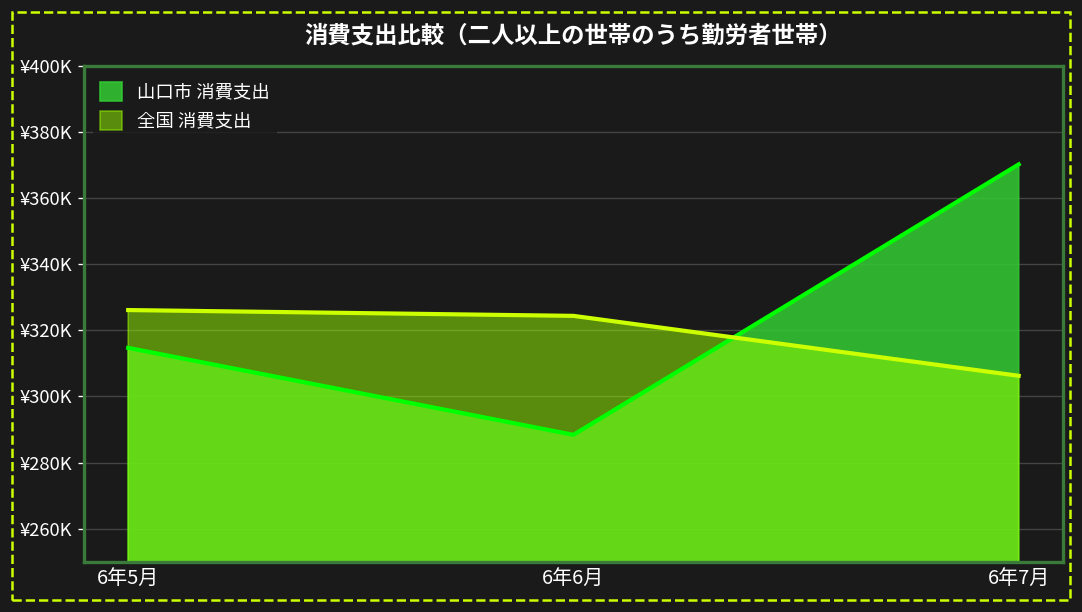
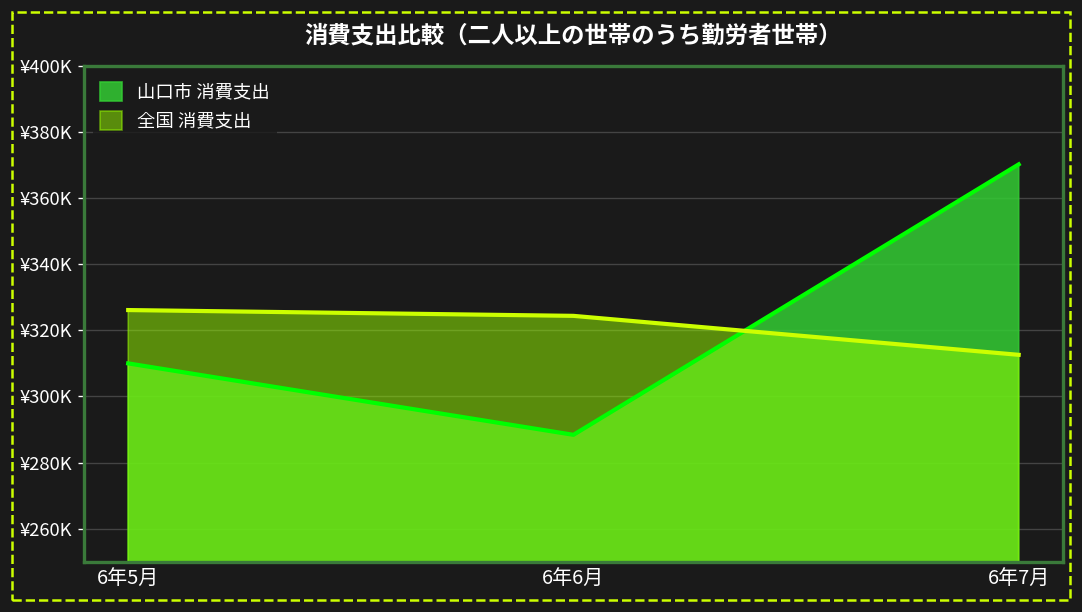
山口市 消費支出, 6年5月: ¥315000 -> ¥310000
全国 消費支出, 6年7月: ¥306000 -> ¥313000
